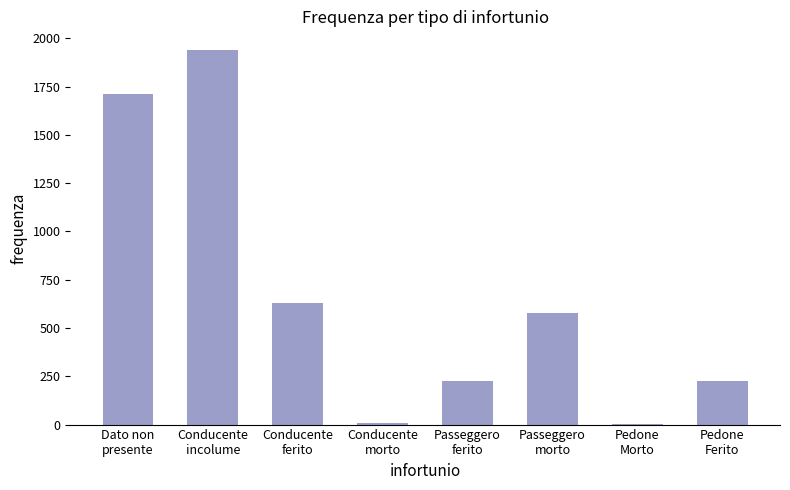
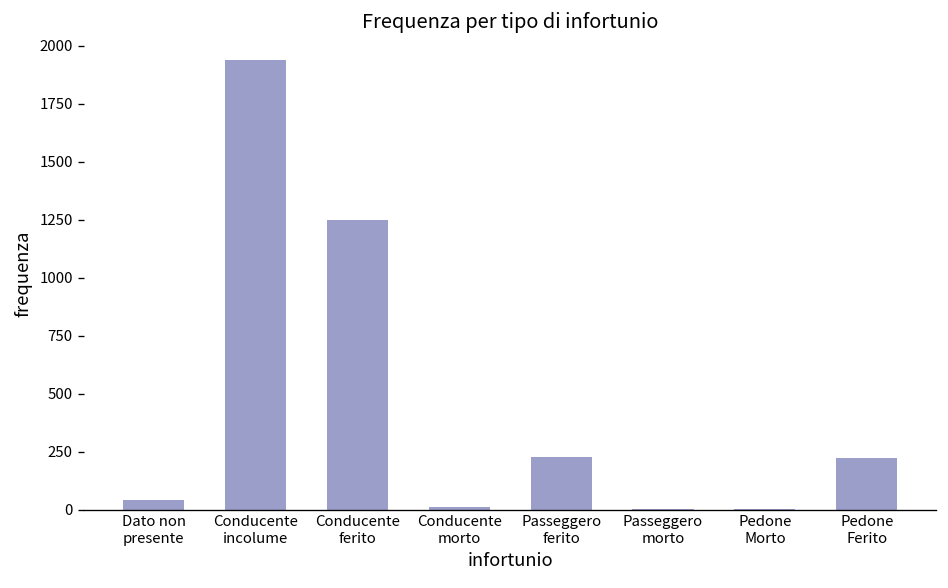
Dato non presente: 1710 -> 40
Conducente ferito: 630 -> 1250
Passeggero morto: 580 -> 0
